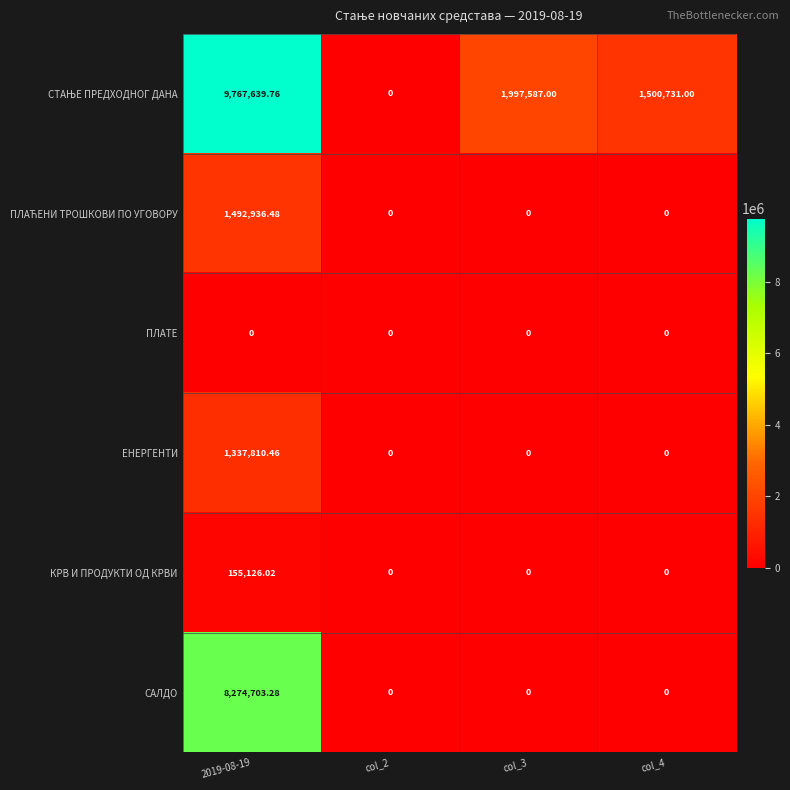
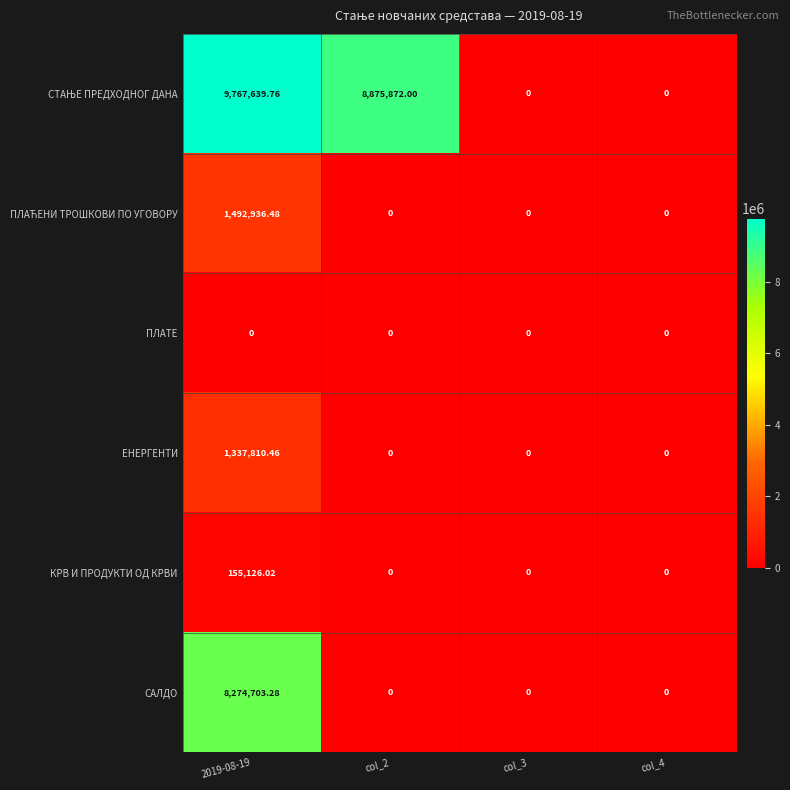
СТАЊЕ ПРЕДХОДНОГ ДАНА, col_2: 0 -> 8,875,872.00
СТАЊЕ ПРЕДХОДНОГ ДАНА, col_3: 1,997,587.00 -> 0
СТАЊЕ ПРЕДХОДНОГ ДАНА, col_4: 1,500,731.00 -> 0
